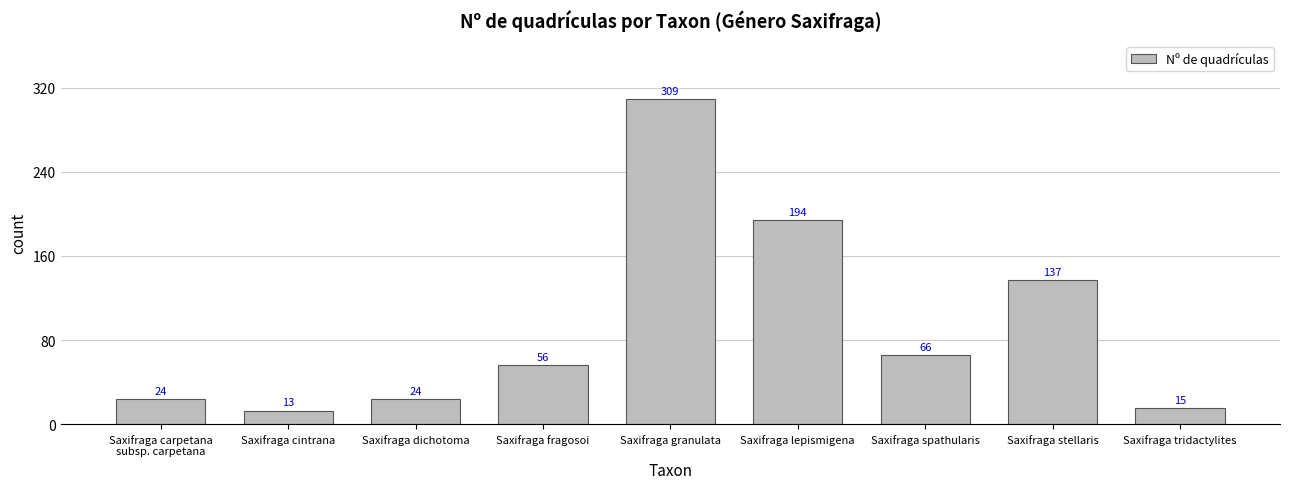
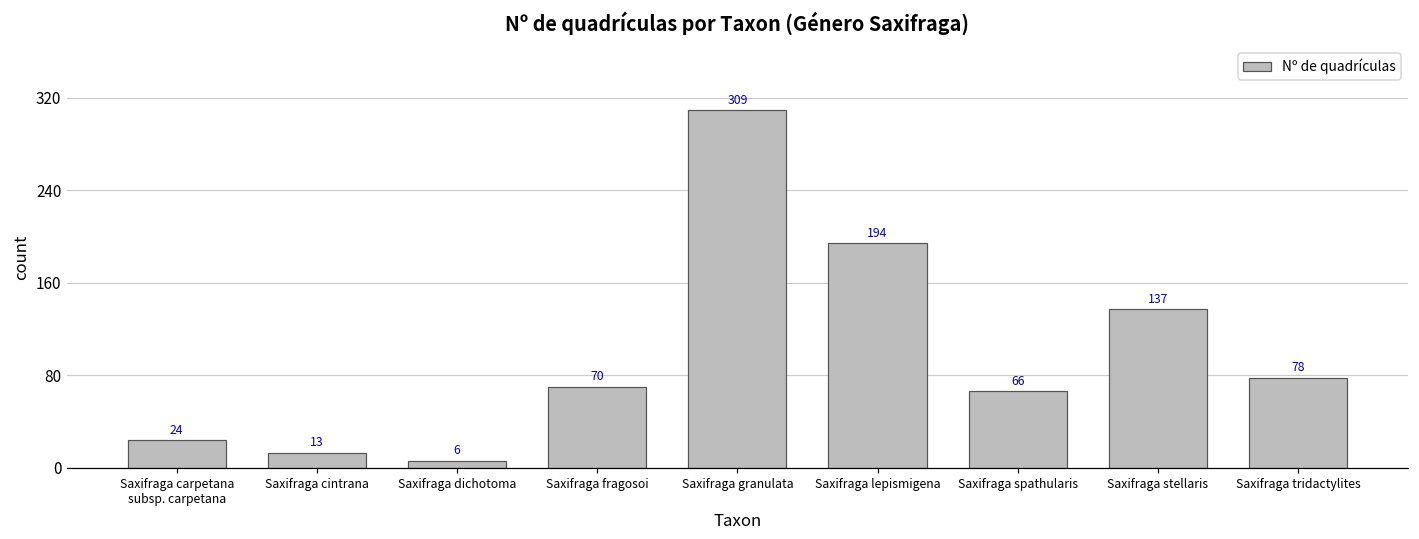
Saxifraga dichotoma: 24 -> 6
Saxifraga fragosoi: 56 -> 70
Saxifraga tridactylites: 15 -> 78
